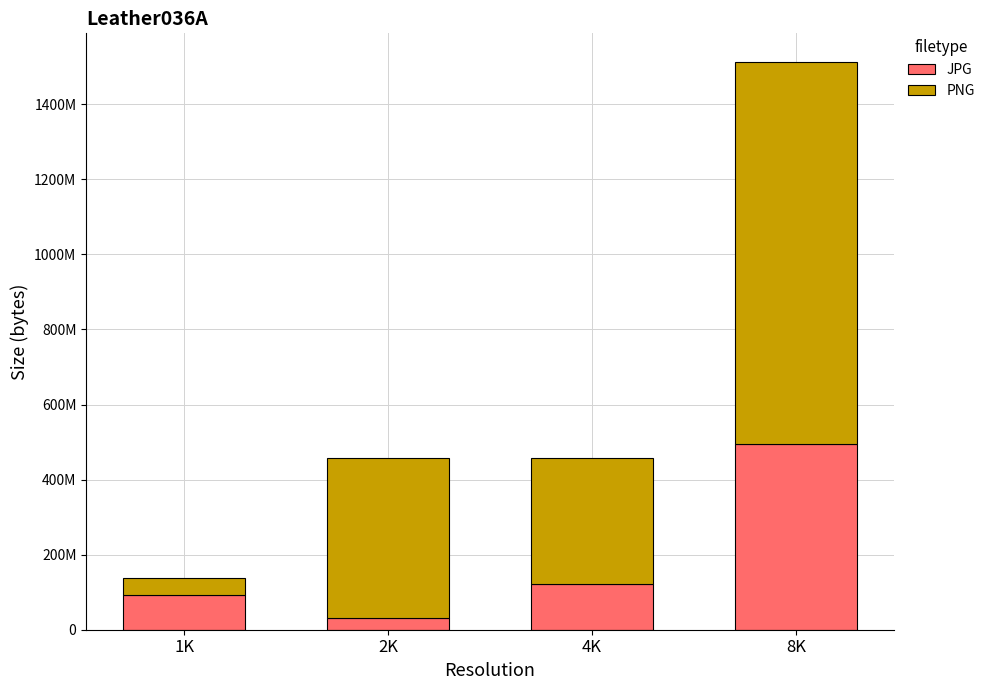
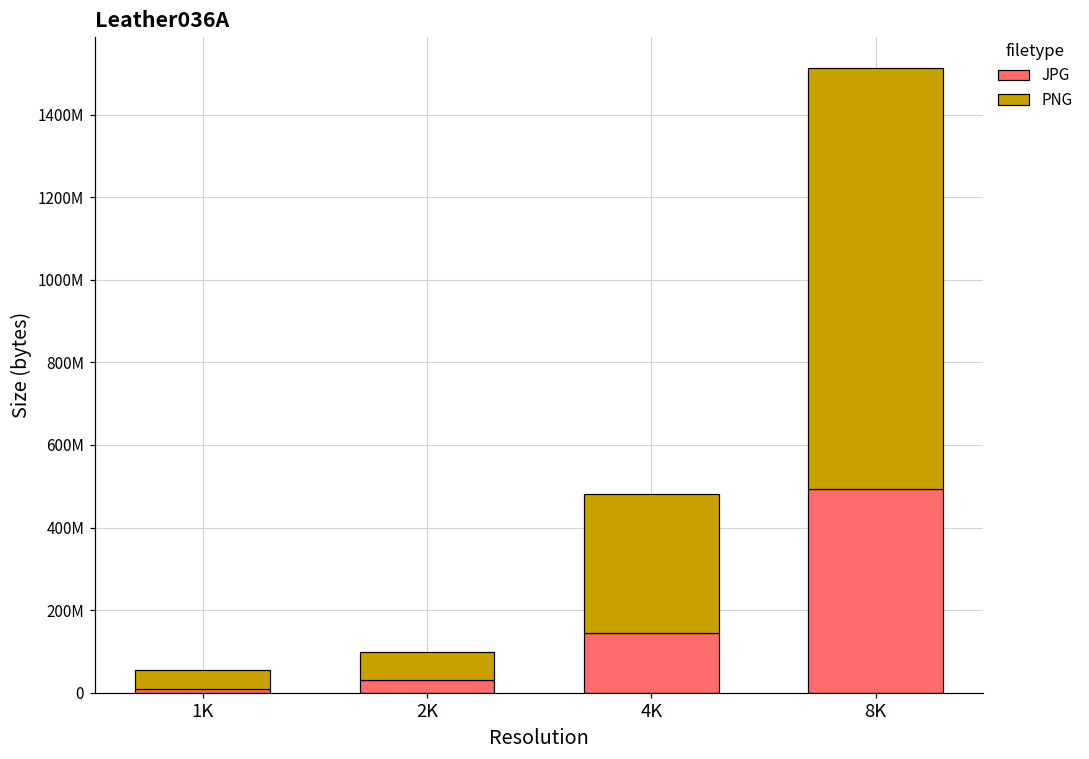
JPG, 1K: 90000000 -> 10000000
PNG, 2K: 430000000 -> 70000000
JPG, 4K: 120000000 -> 140000000
